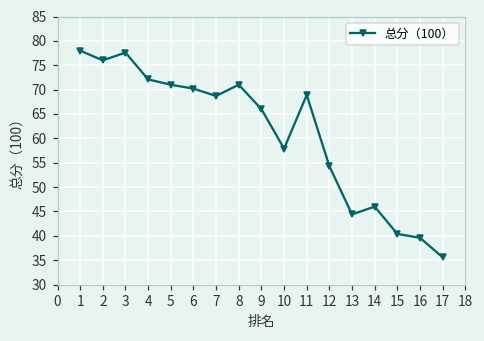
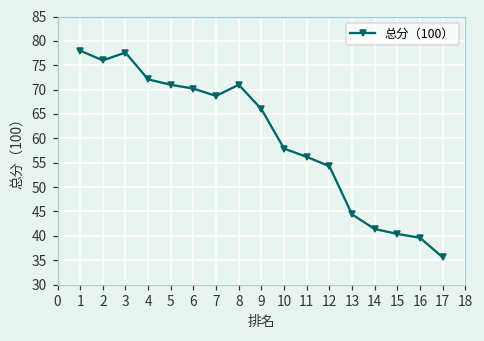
11: 69 -> 56
14: 46 -> 41
